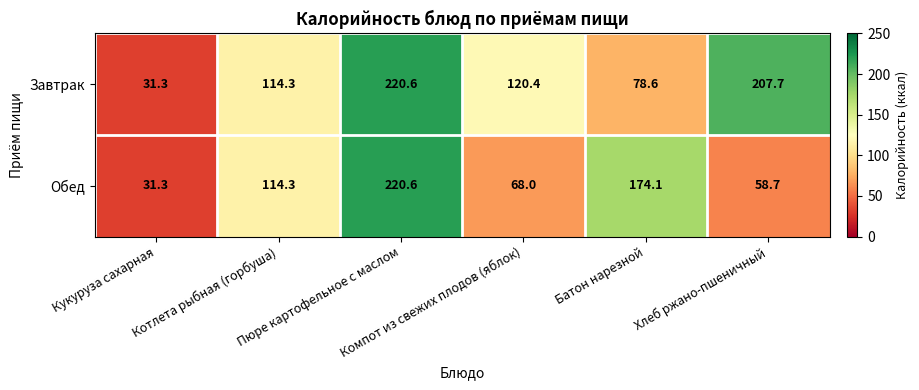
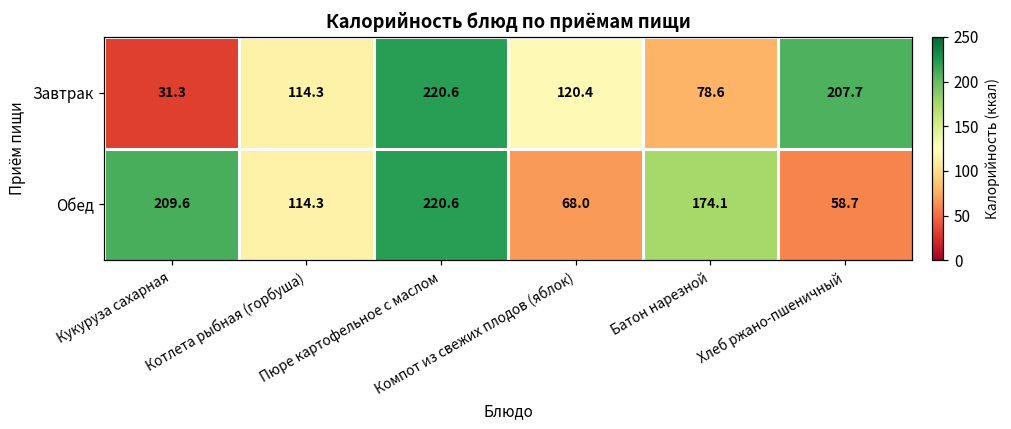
Обед, Кукуруза сахарная: 31.3 -> 209.6
